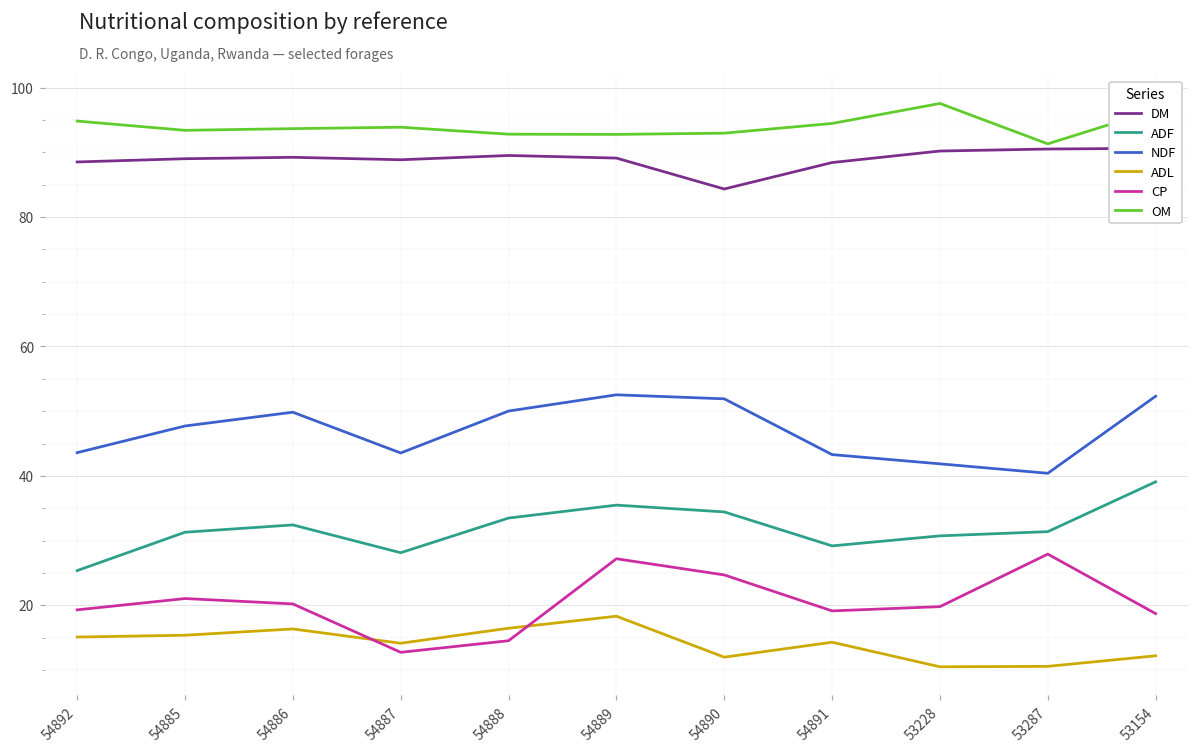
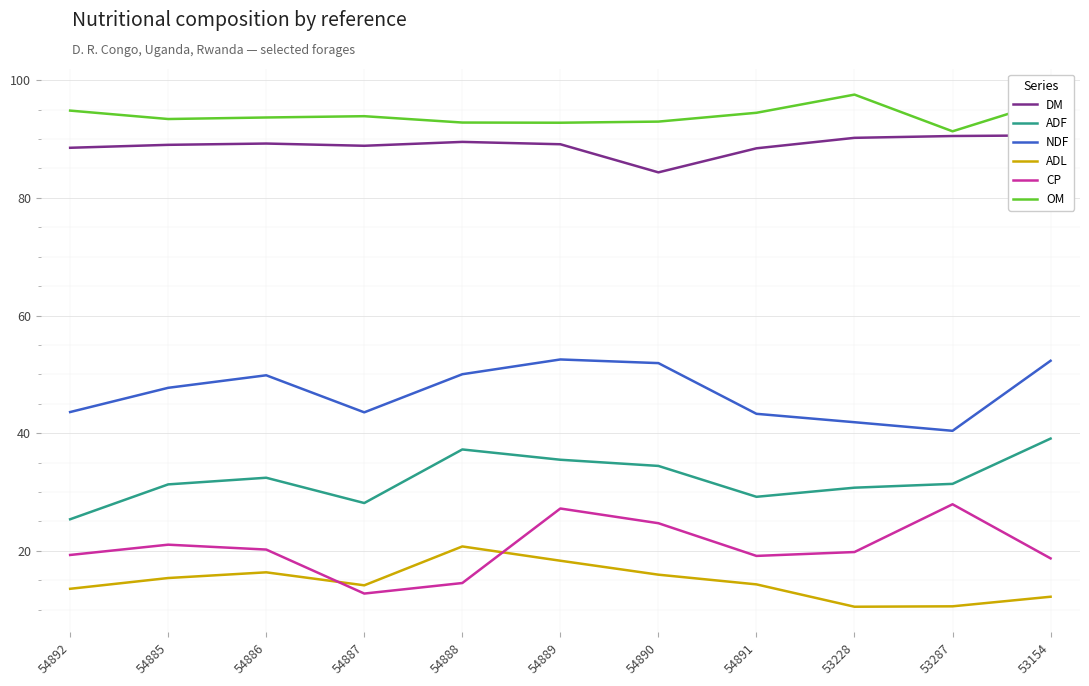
ADL, 54892: 15 -> 14
ADF, 54888: 33 -> 37
ADL, 54888: 16 -> 21
ADL, 54890: 12 -> 16
